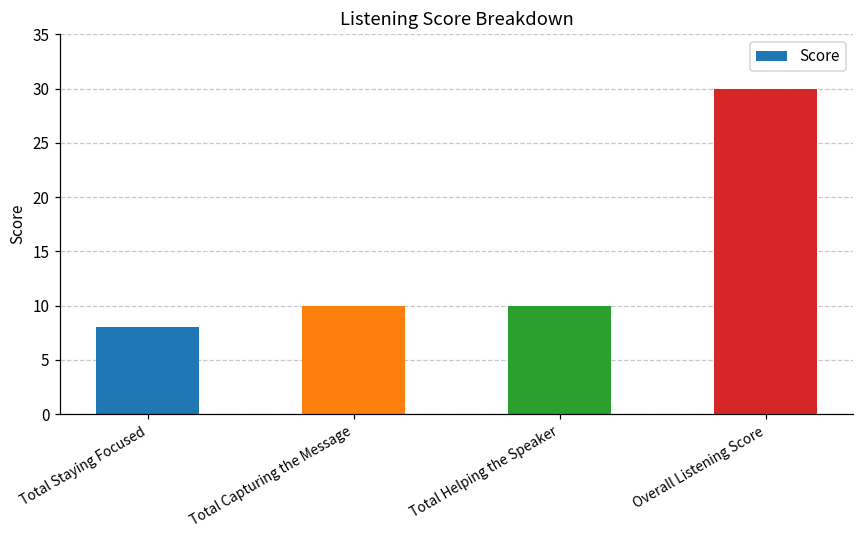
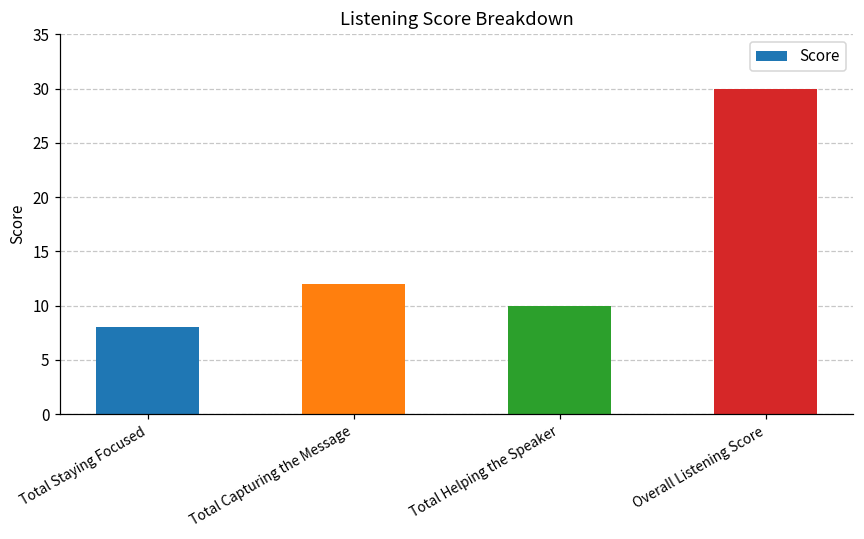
Total Capturing the Message: 10 -> 12
